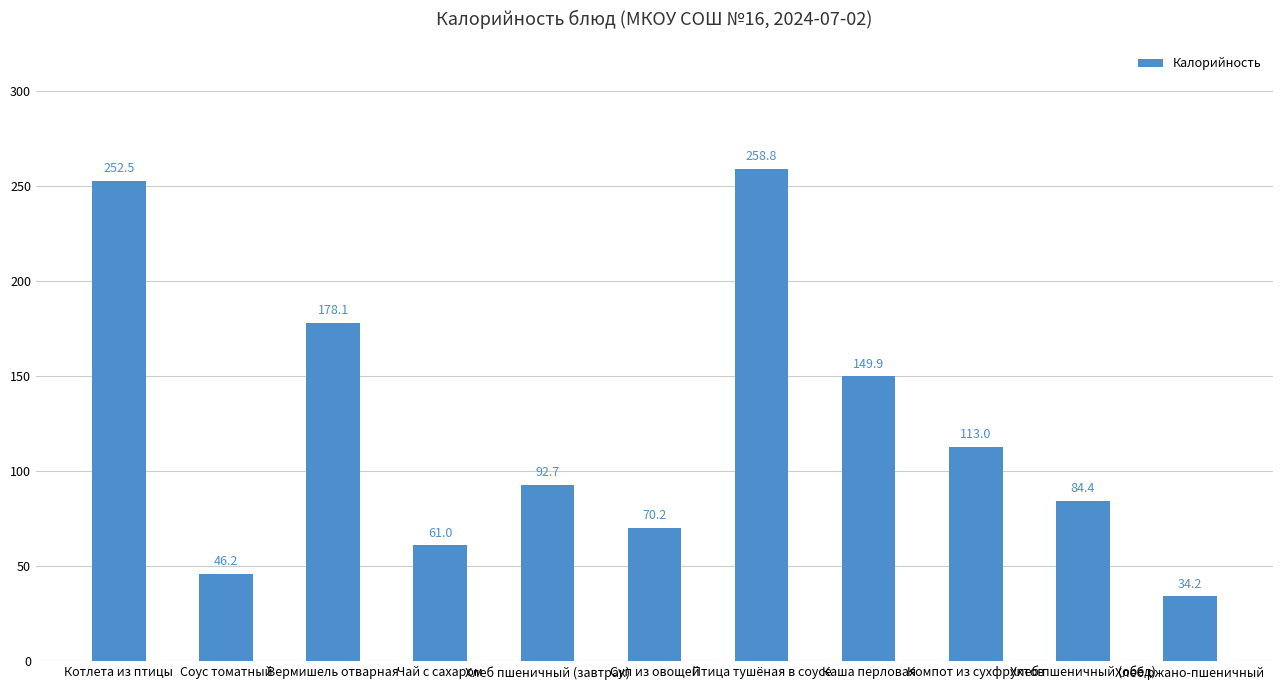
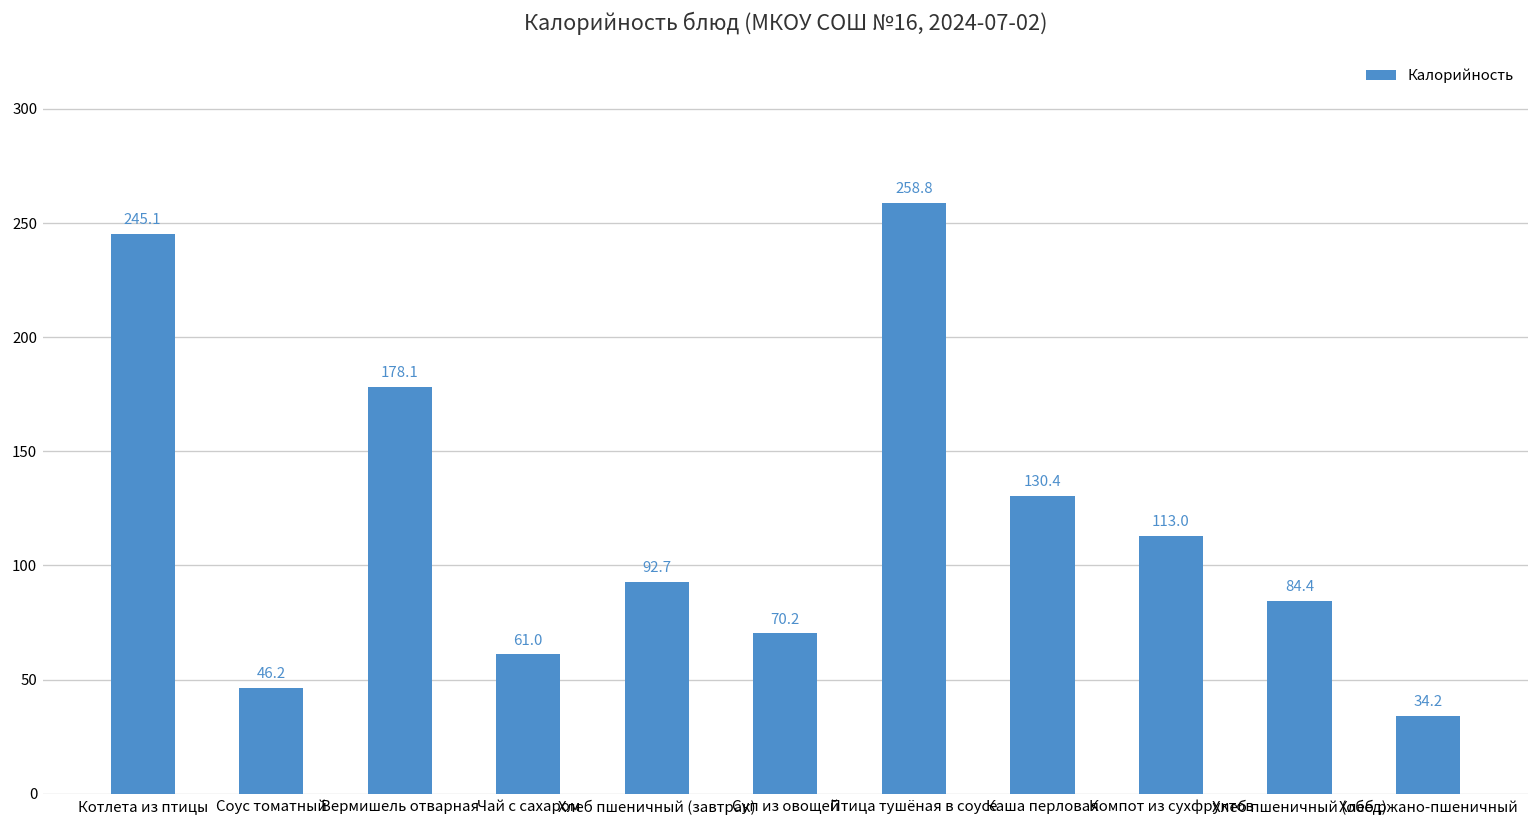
Котлета из птицы: 252.5 -> 245.1
Каша перловая: 149.9 -> 130.4
